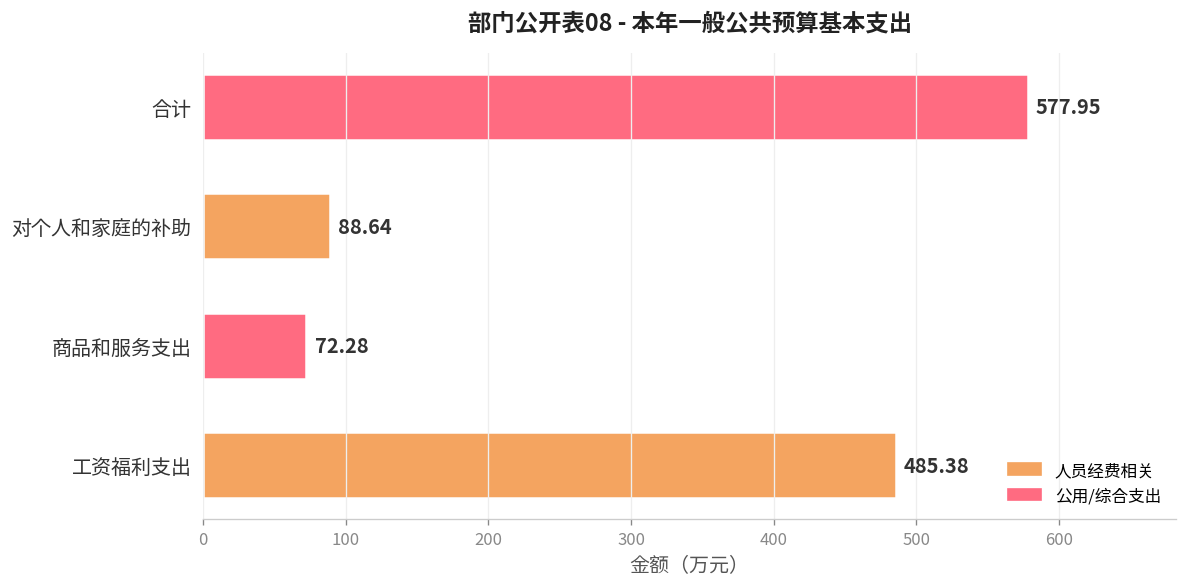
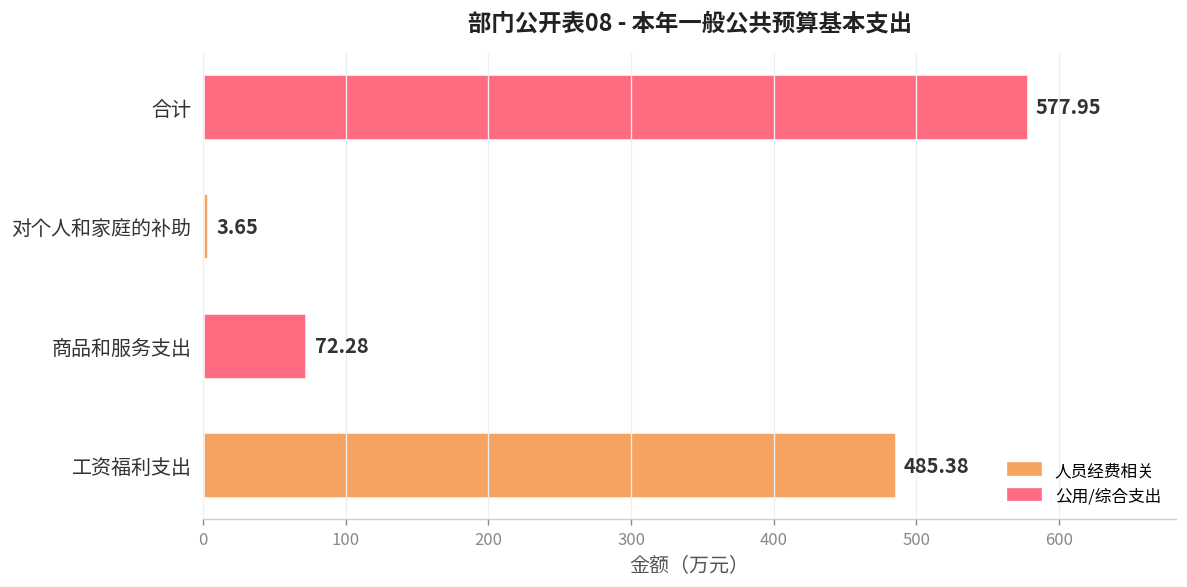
对个人和家庭的补助: 88.64 -> 3.65
